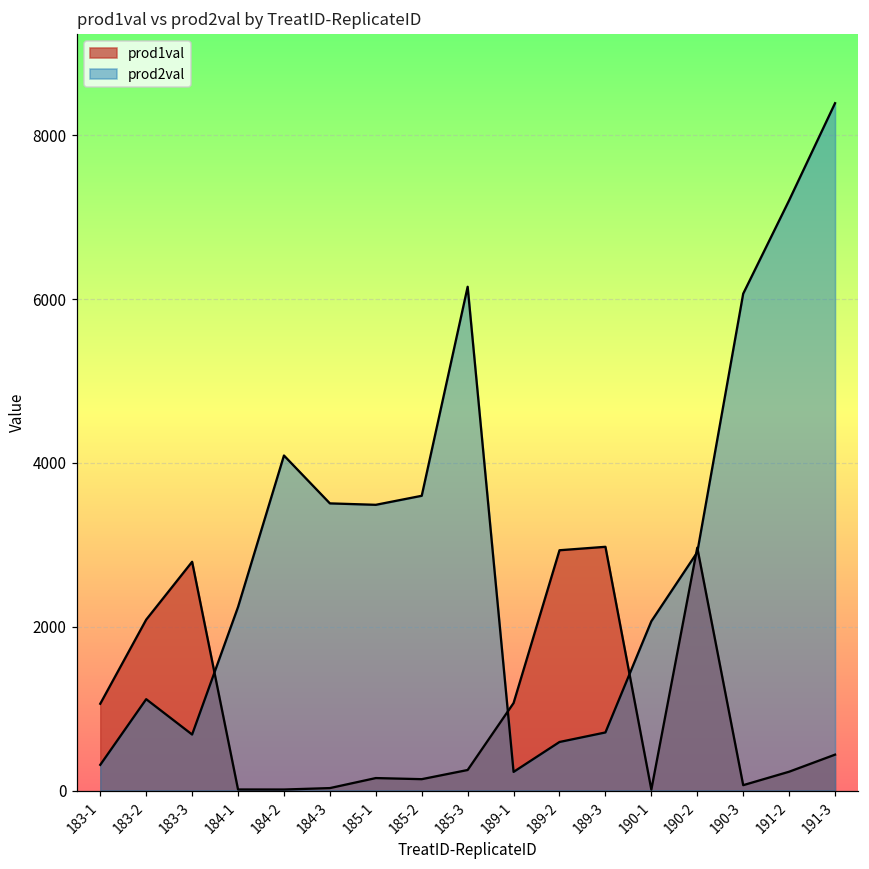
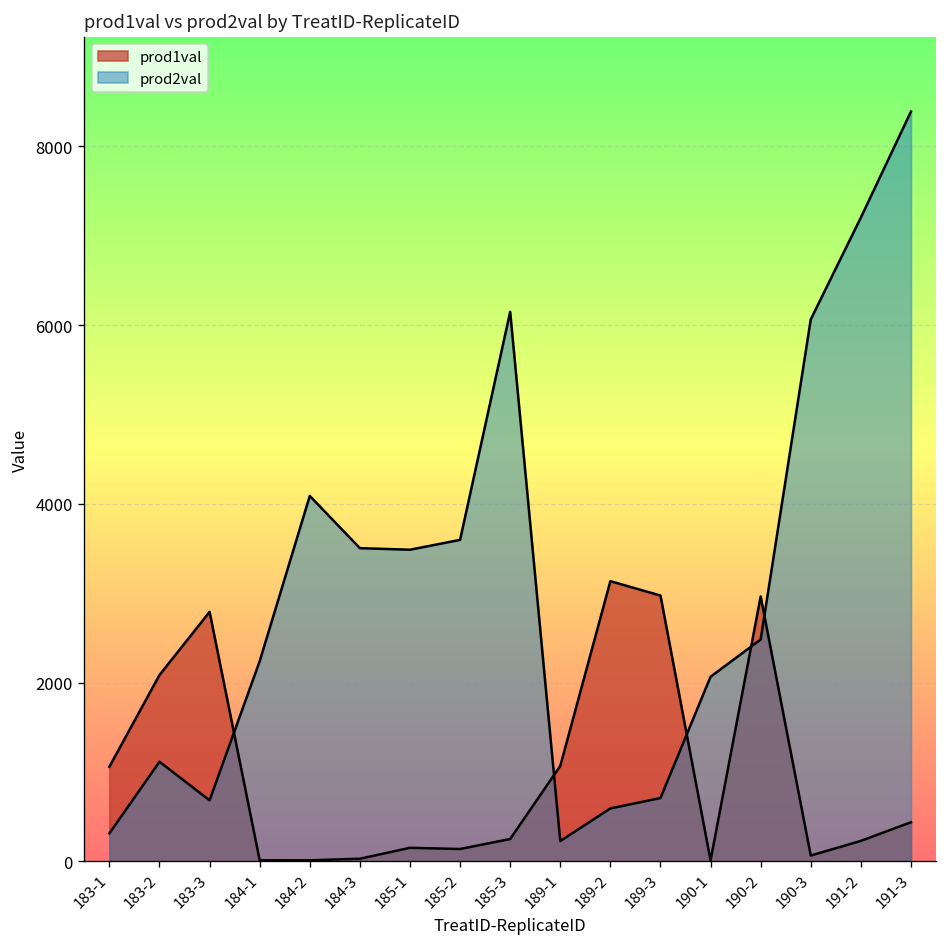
prod1val, 189-2: 2900 -> 3100
prod2val, 190-2: 2900 -> 2500
